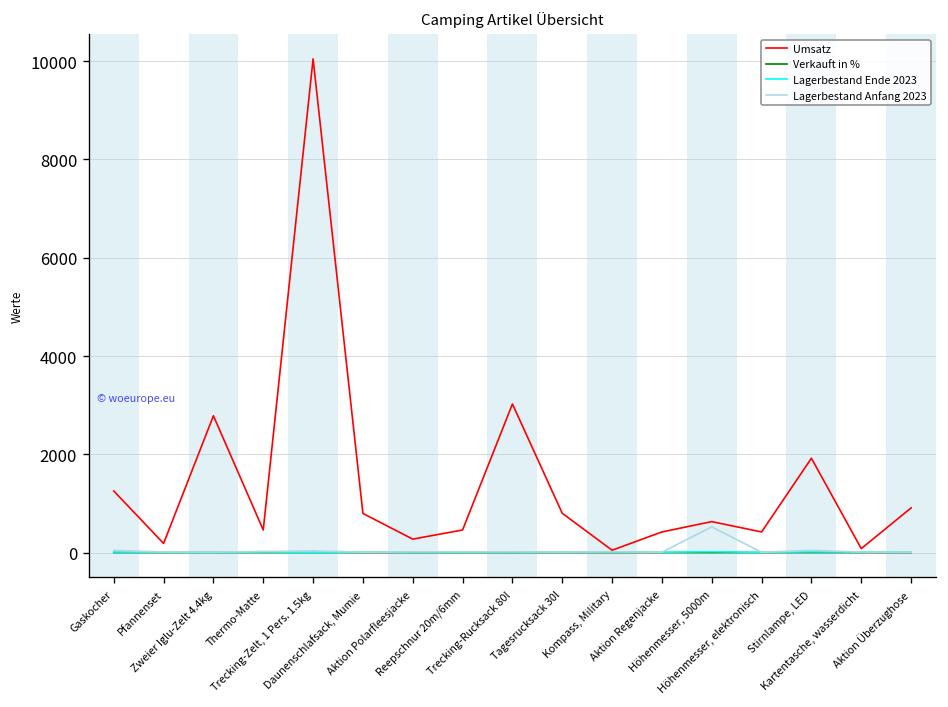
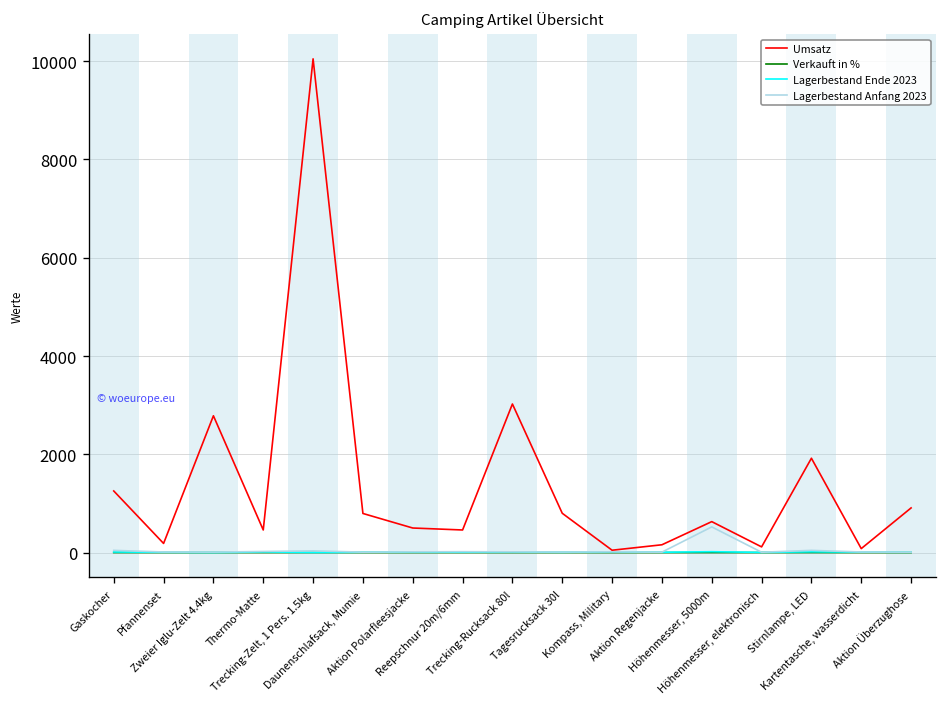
Umsatz, Aktion Polarfleesjacke: 300 -> 500
Umsatz, Aktion Regenjacke: 400 -> 200
Umsatz, Höhenmesser, elektronisch: 400 -> 100
